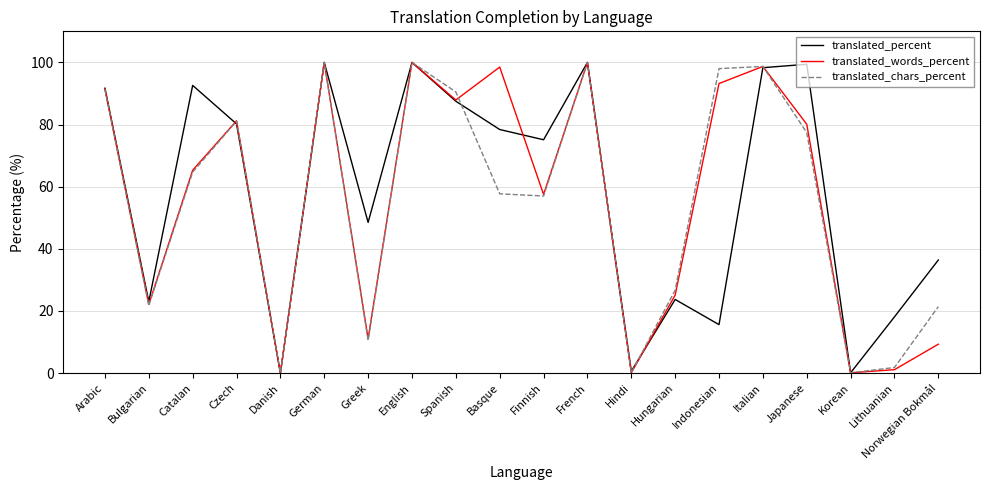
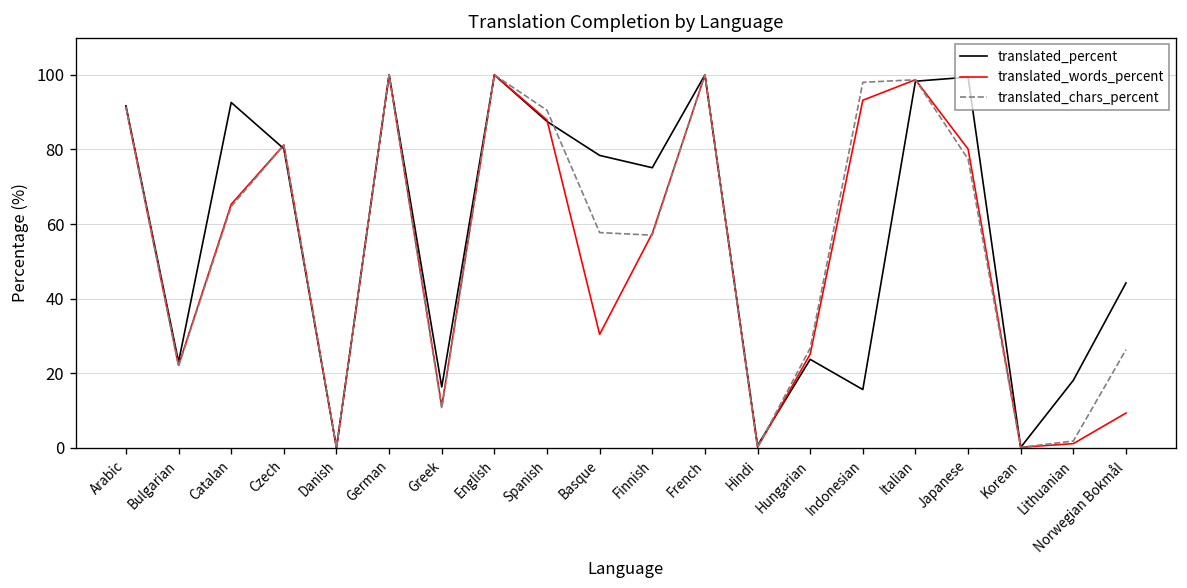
translated_percent, Greek: 49 -> 16
translated_words_percent, Basque: 99 -> 30
translated_percent, Norwegian Bokmål: 36 -> 44
translated_chars_percent, Norwegian Bokmål: 21 -> 26
